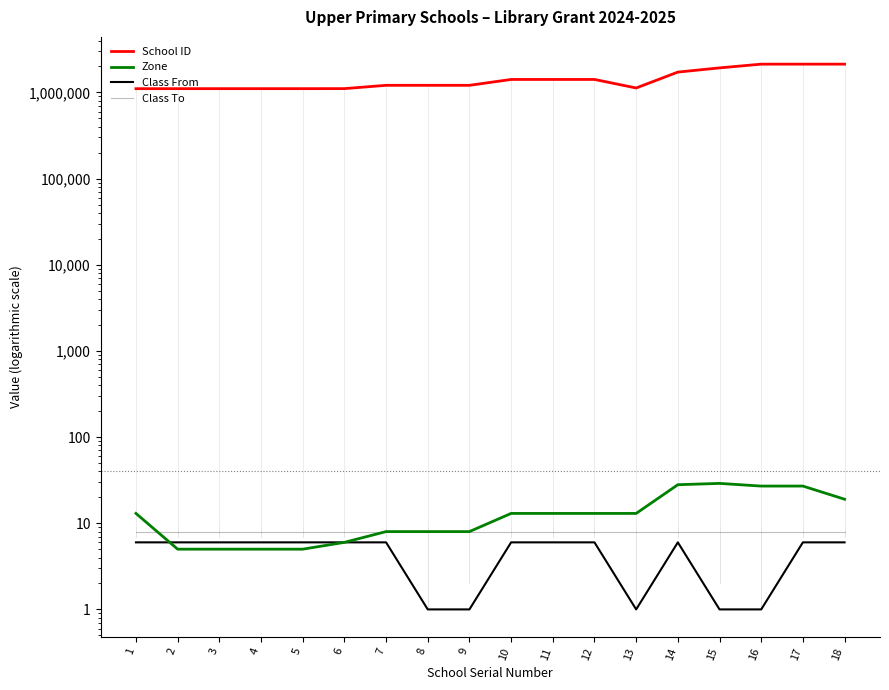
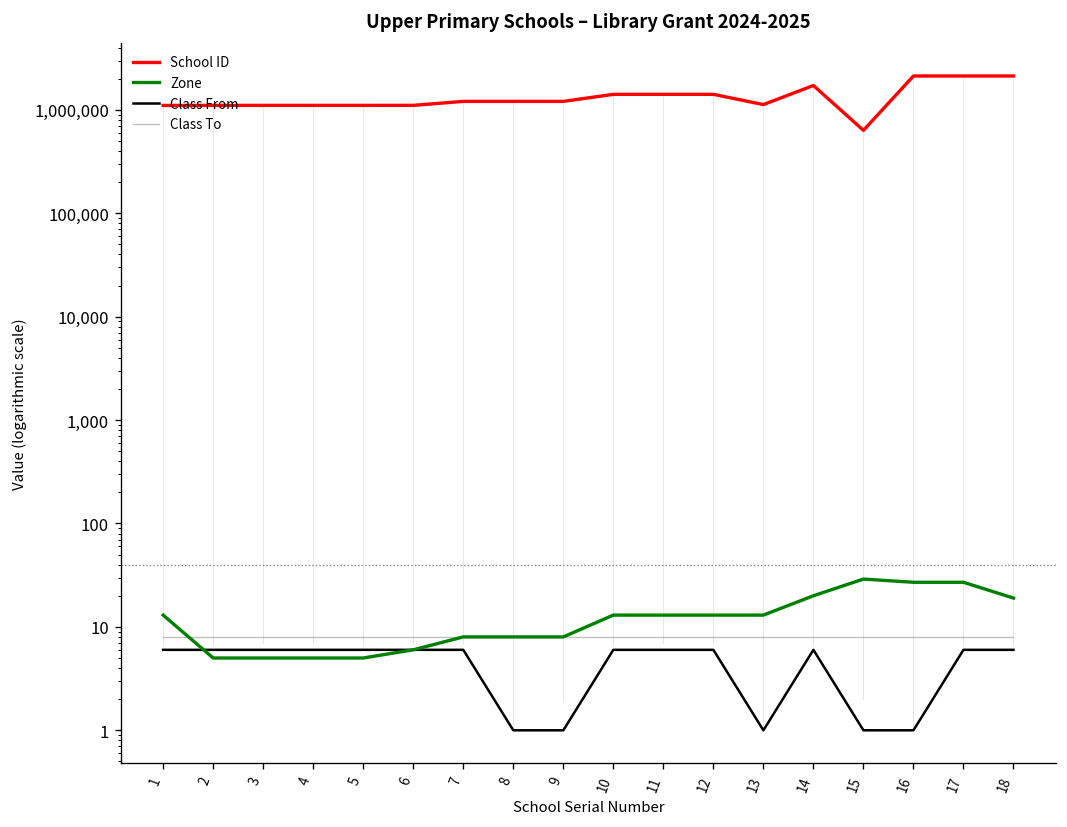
Zone, 14: 28 -> 20
School ID, 15: 1,900,000 -> 600,000
